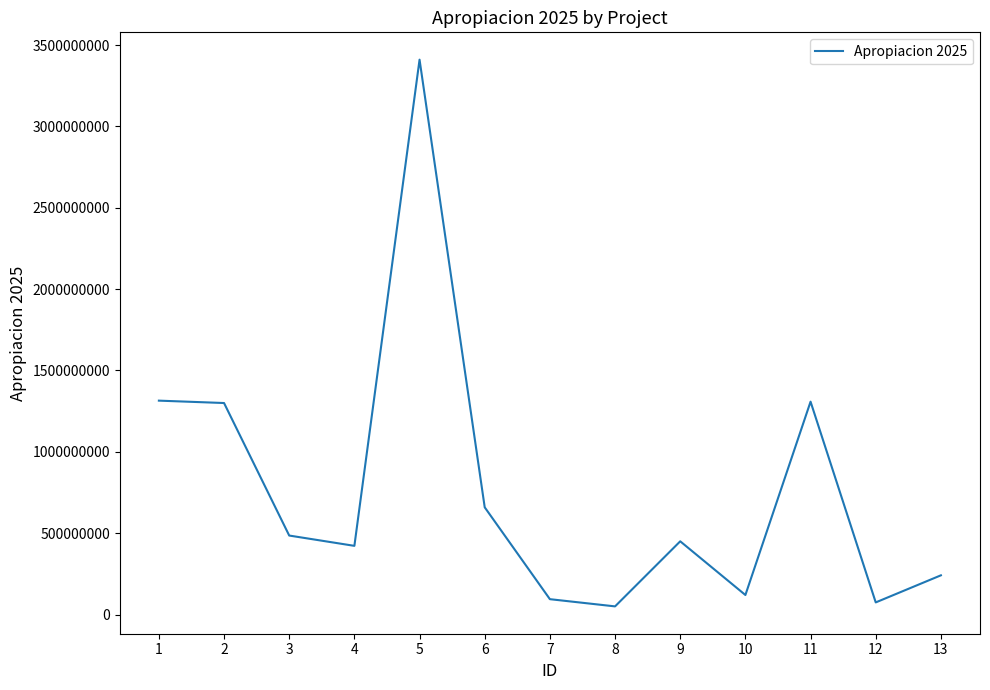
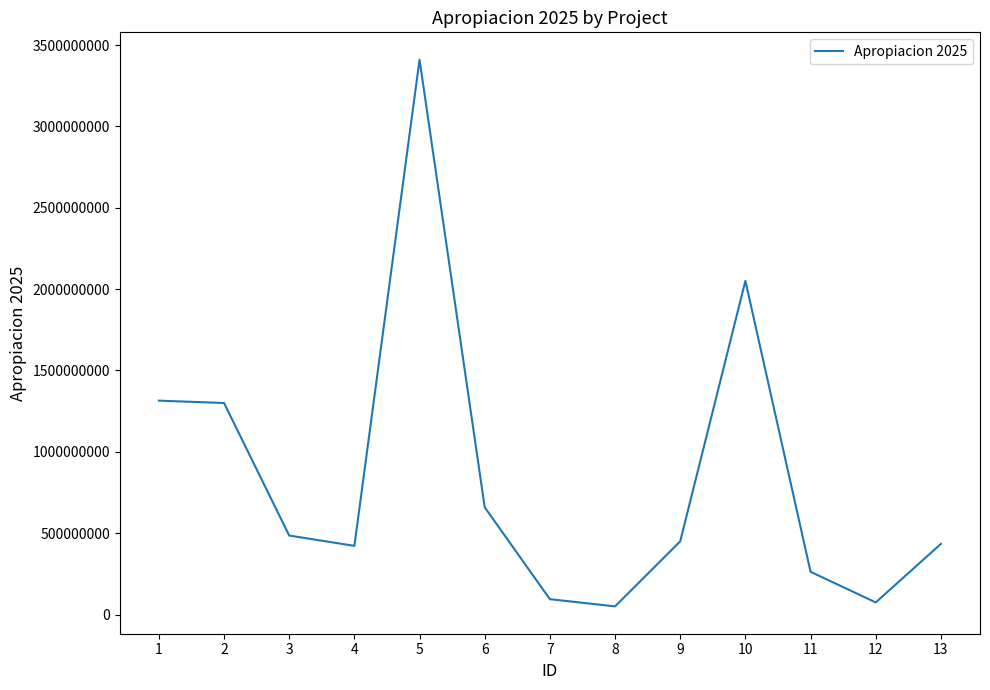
10: 120000000 -> 2050000000
11: 1310000000 -> 260000000
13: 240000000 -> 430000000
